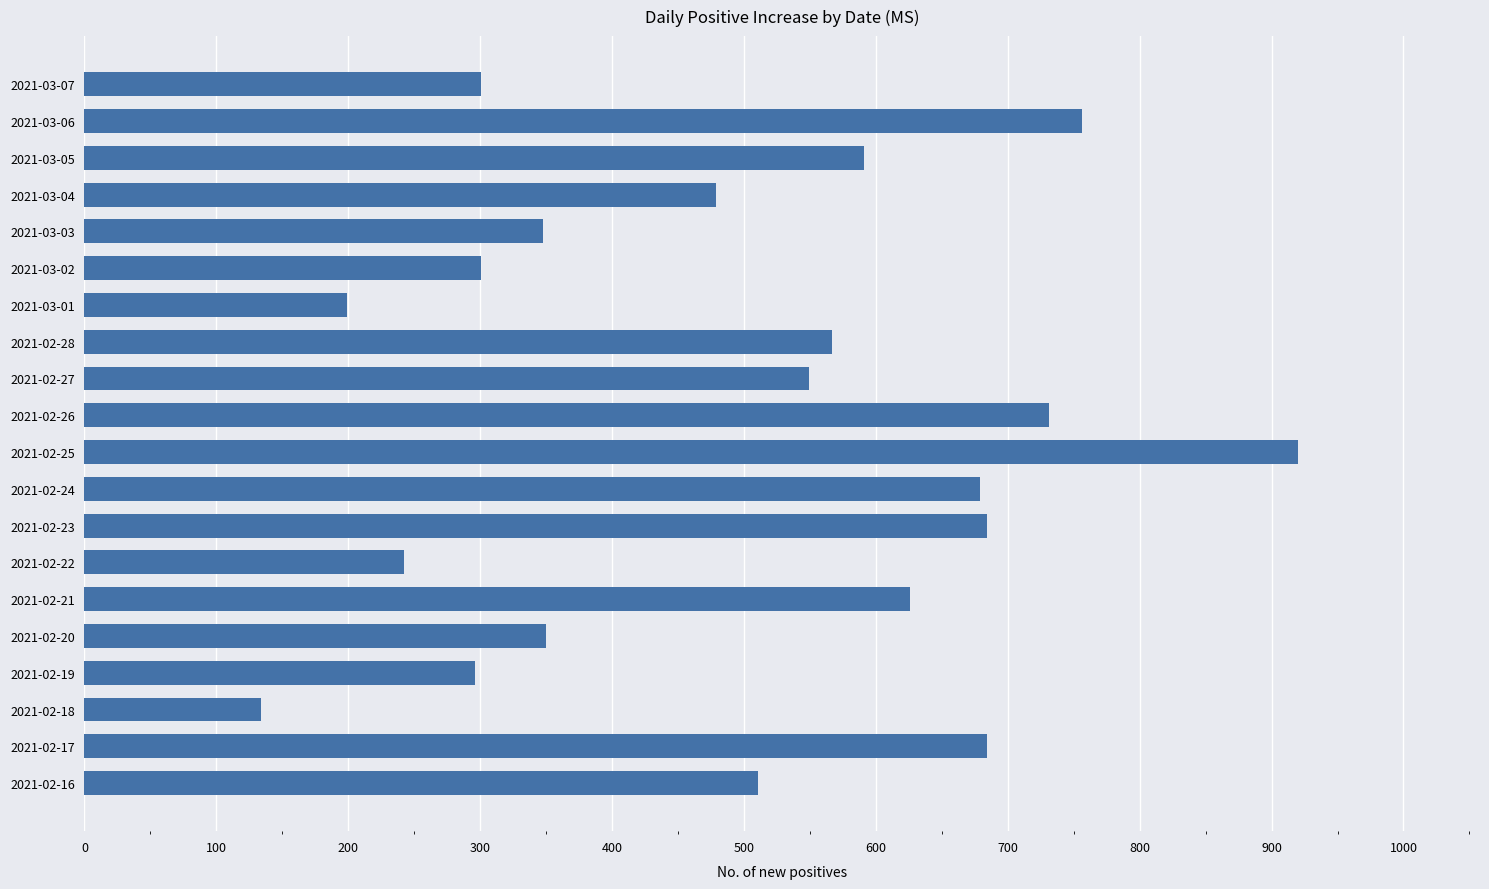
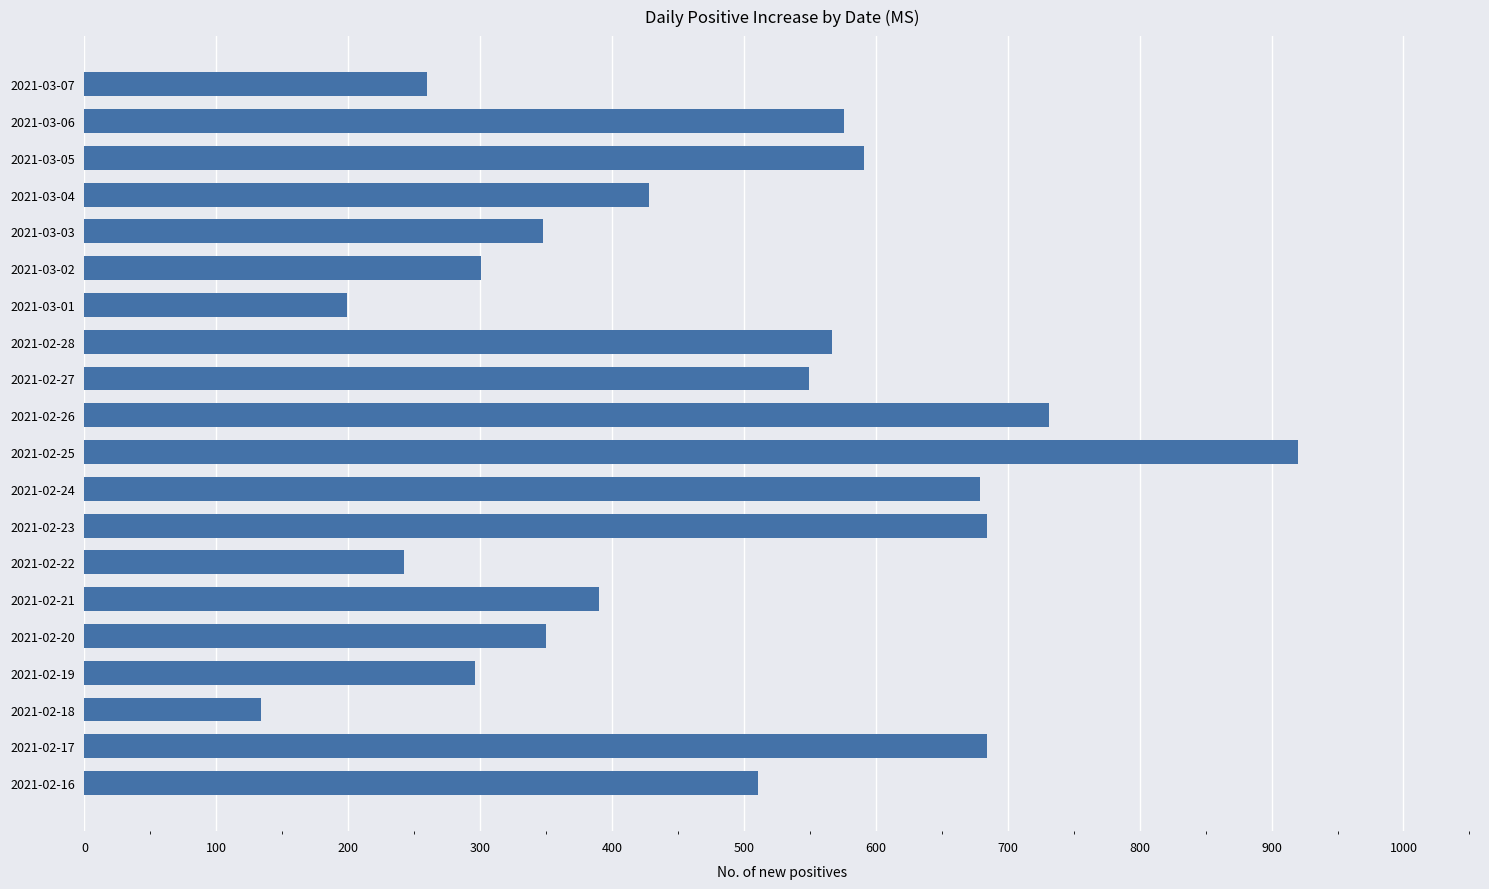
2021-03-07: 301 -> 260
2021-03-06: 756 -> 576
2021-03-04: 479 -> 428
2021-02-21: 626 -> 390
